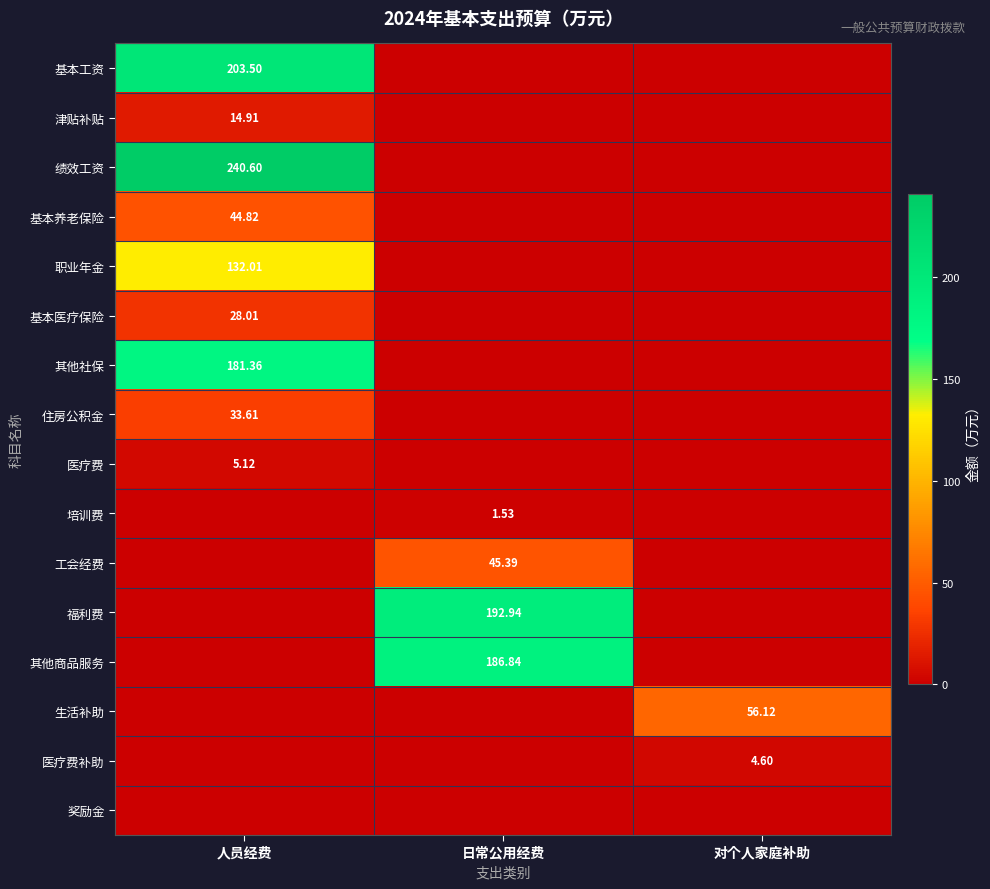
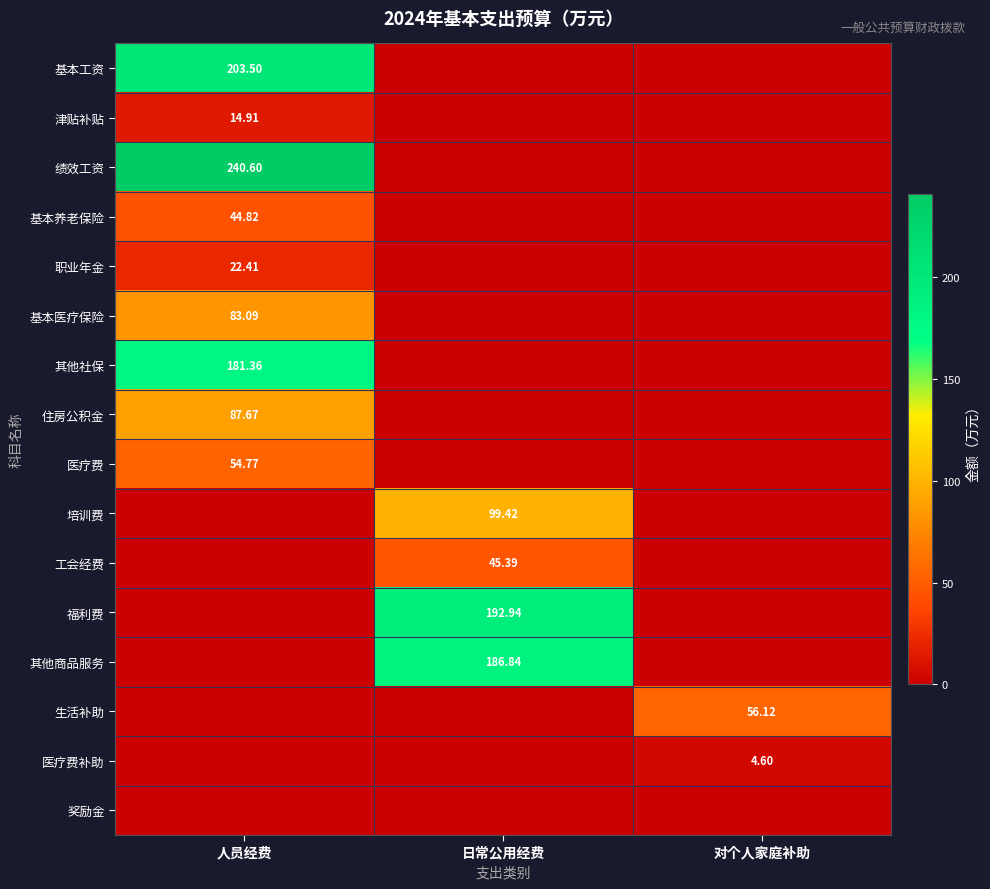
职业年金, 人员经费: 132.01 -> 22.41
基本医疗保险, 人员经费: 28.01 -> 83.09
住房公积金, 人员经费: 33.61 -> 87.67
医疗费, 人员经费: 5.12 -> 54.77
培训费, 日常公用经费: 1.53 -> 99.42
